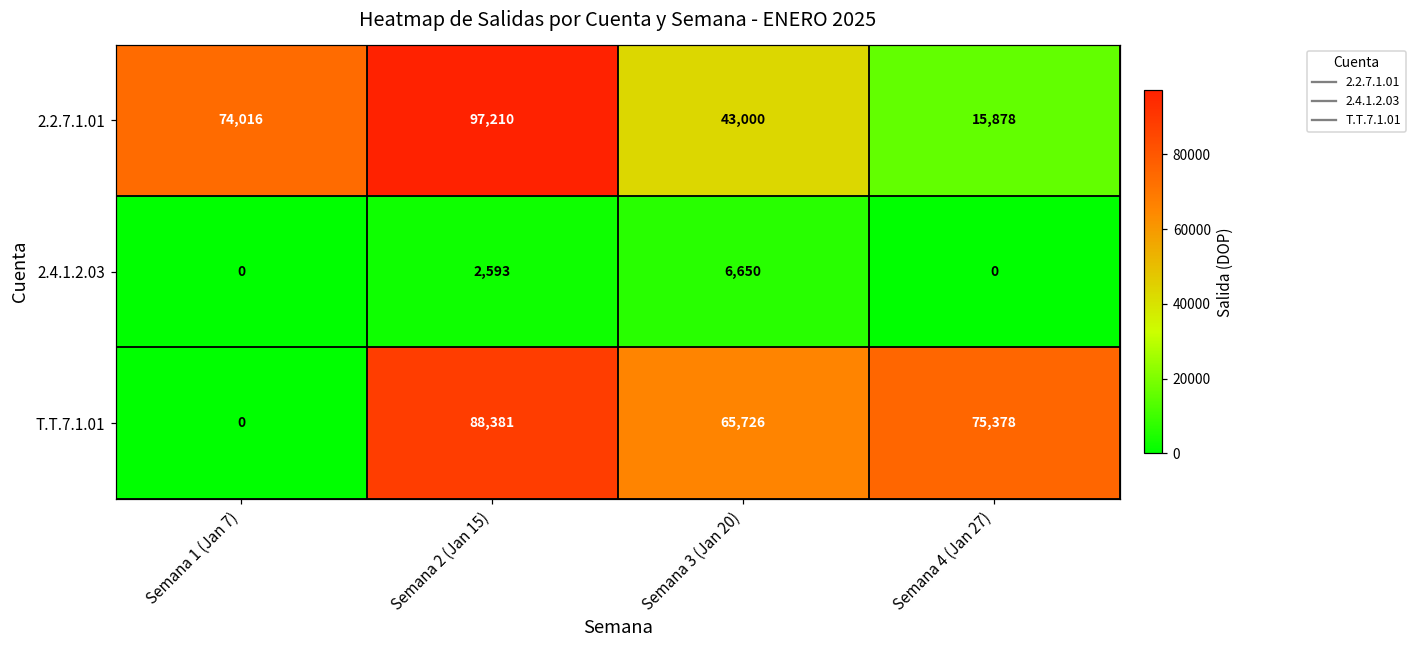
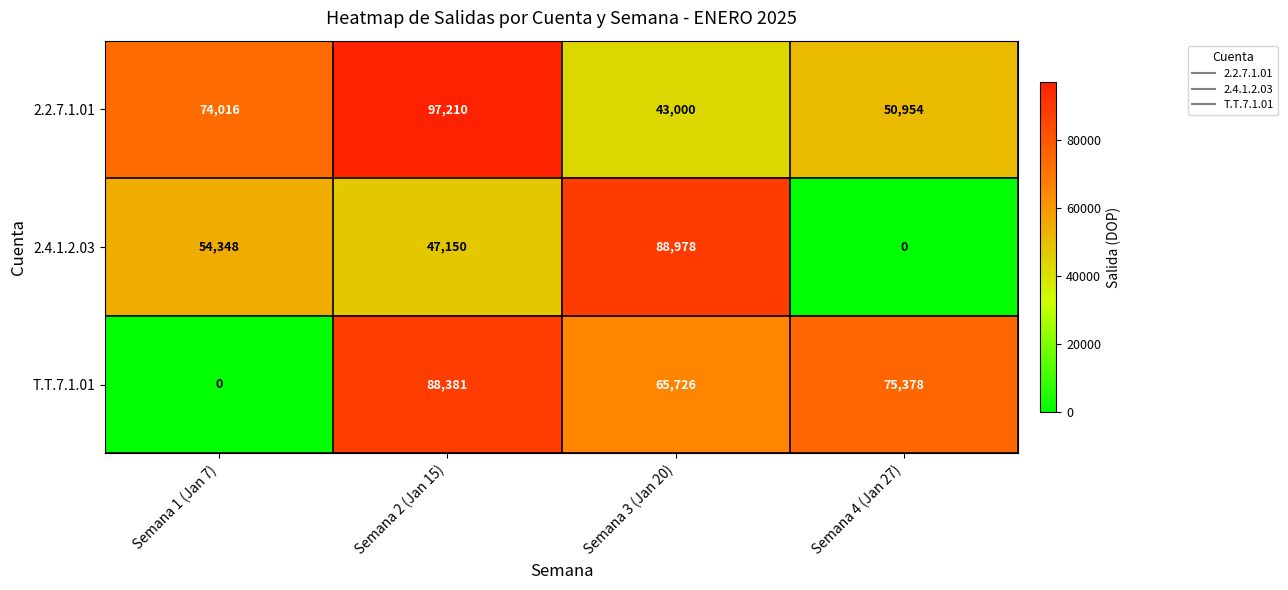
2.2.7.1.01, Semana 4 (Jan 27): 15,878 -> 50,954
2.4.1.2.03, Semana 1 (Jan 7): 0 -> 54,348
2.4.1.2.03, Semana 2 (Jan 15): 2,593 -> 47,150
2.4.1.2.03, Semana 3 (Jan 20): 6,650 -> 88,978
